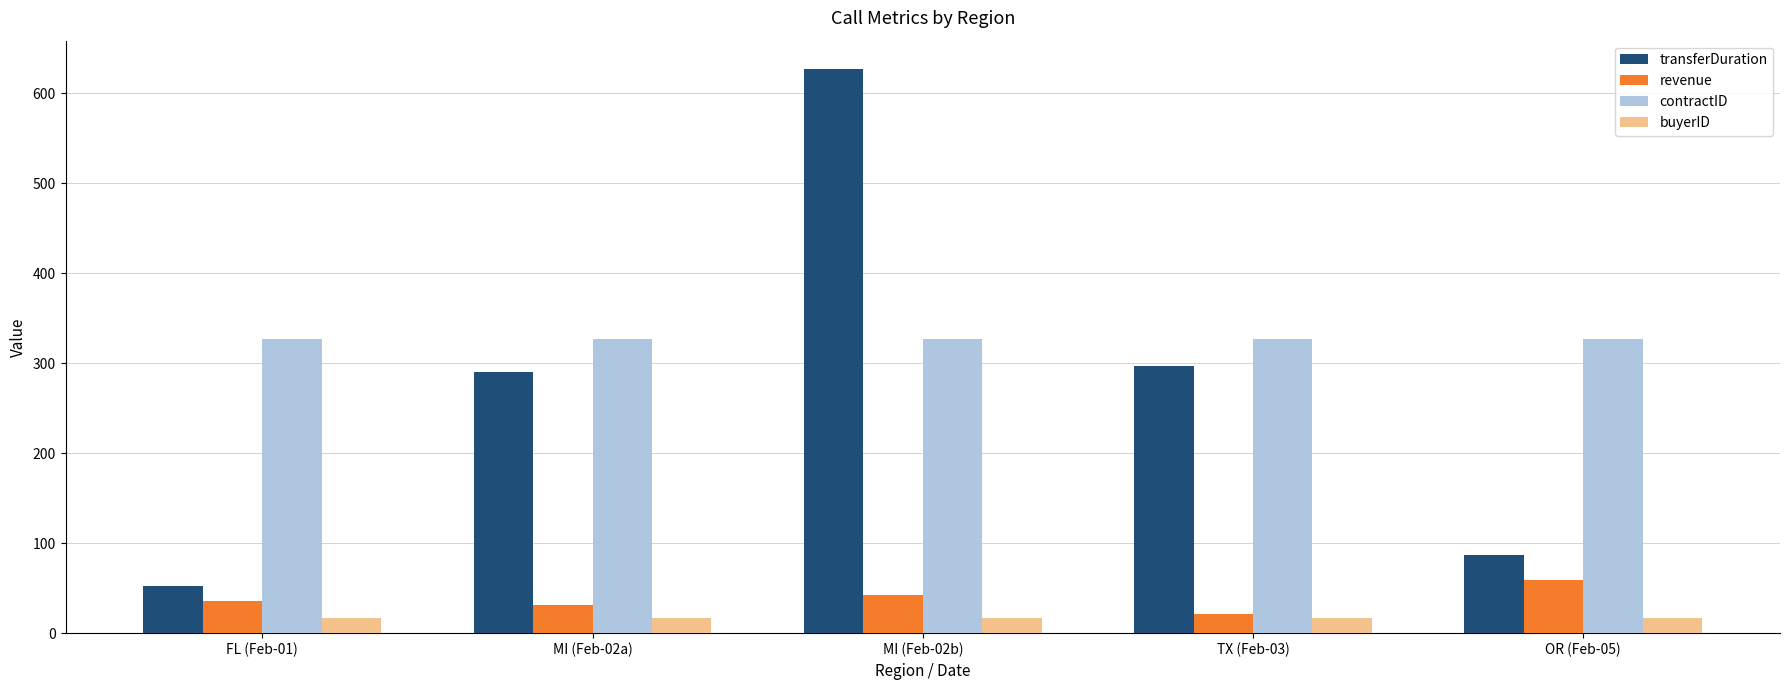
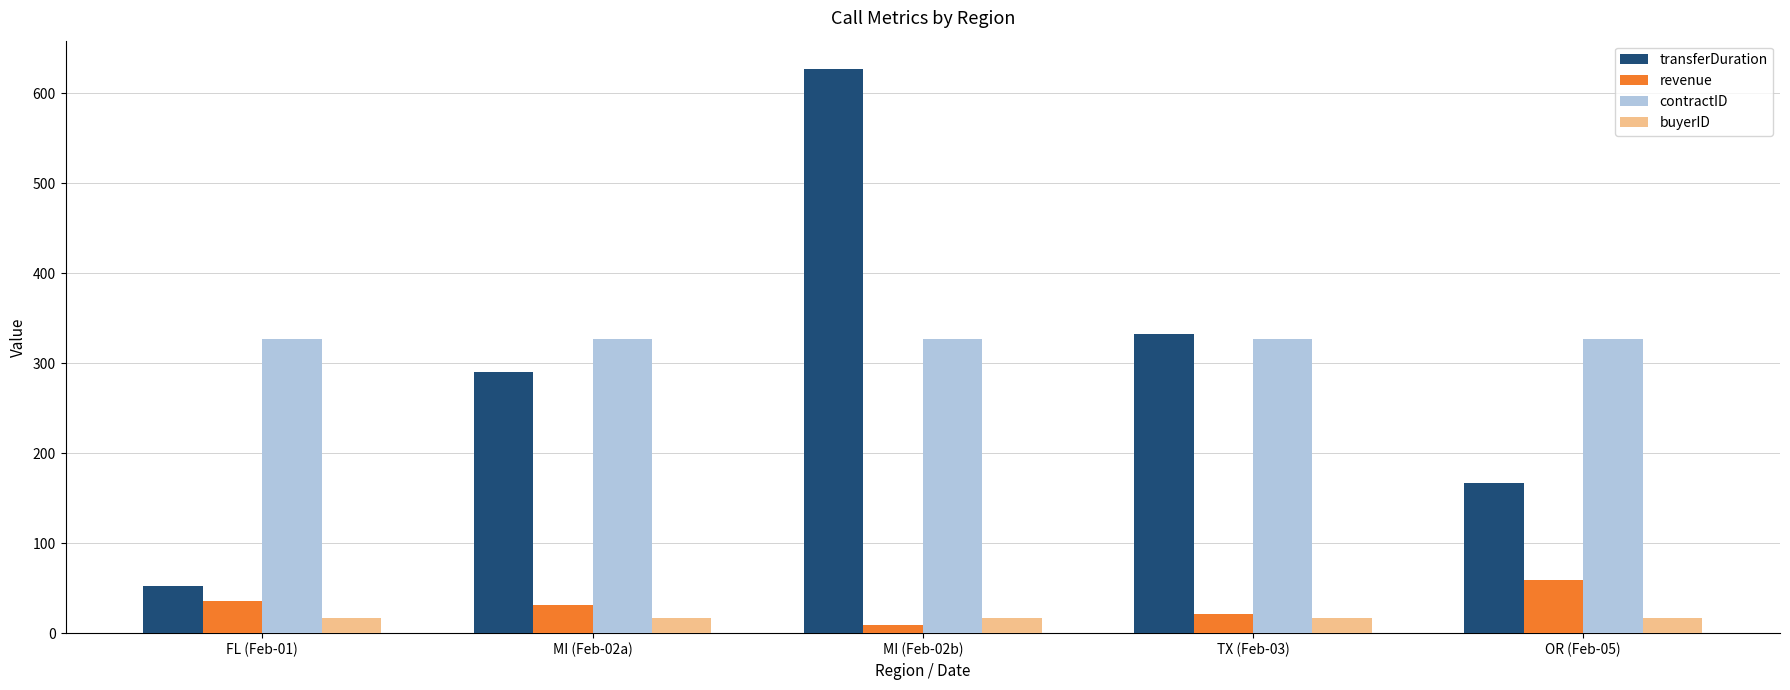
revenue, MI (Feb-02b): 40 -> 10
transferDuration, TX (Feb-03): 300 -> 330
transferDuration, OR (Feb-05): 90 -> 170
